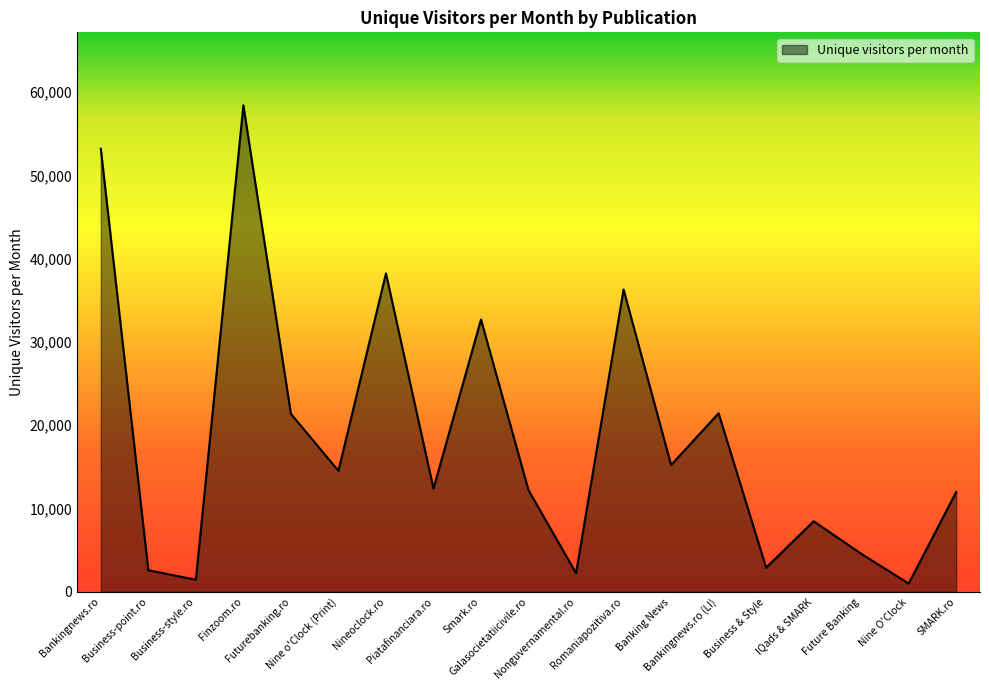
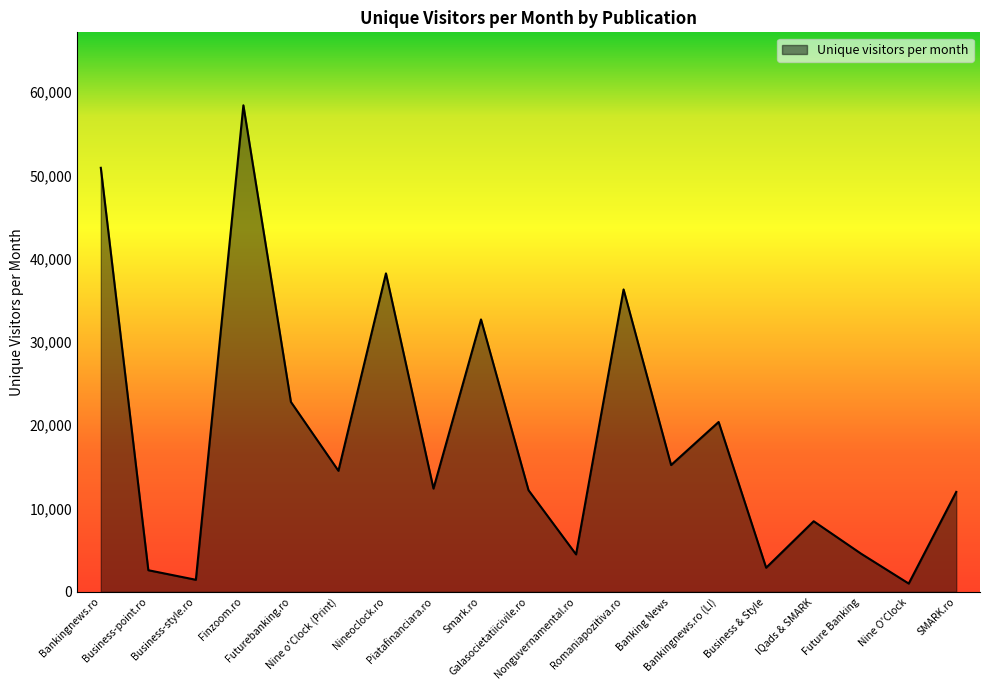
Bankingnews.ro: 53,000 -> 51,000
Futurebanking.ro: 21,000 -> 23,000
Nonguvernamental.ro: 2,000 -> 5,000
Bankingnews.ro (LI): 21,000 -> 20,000
